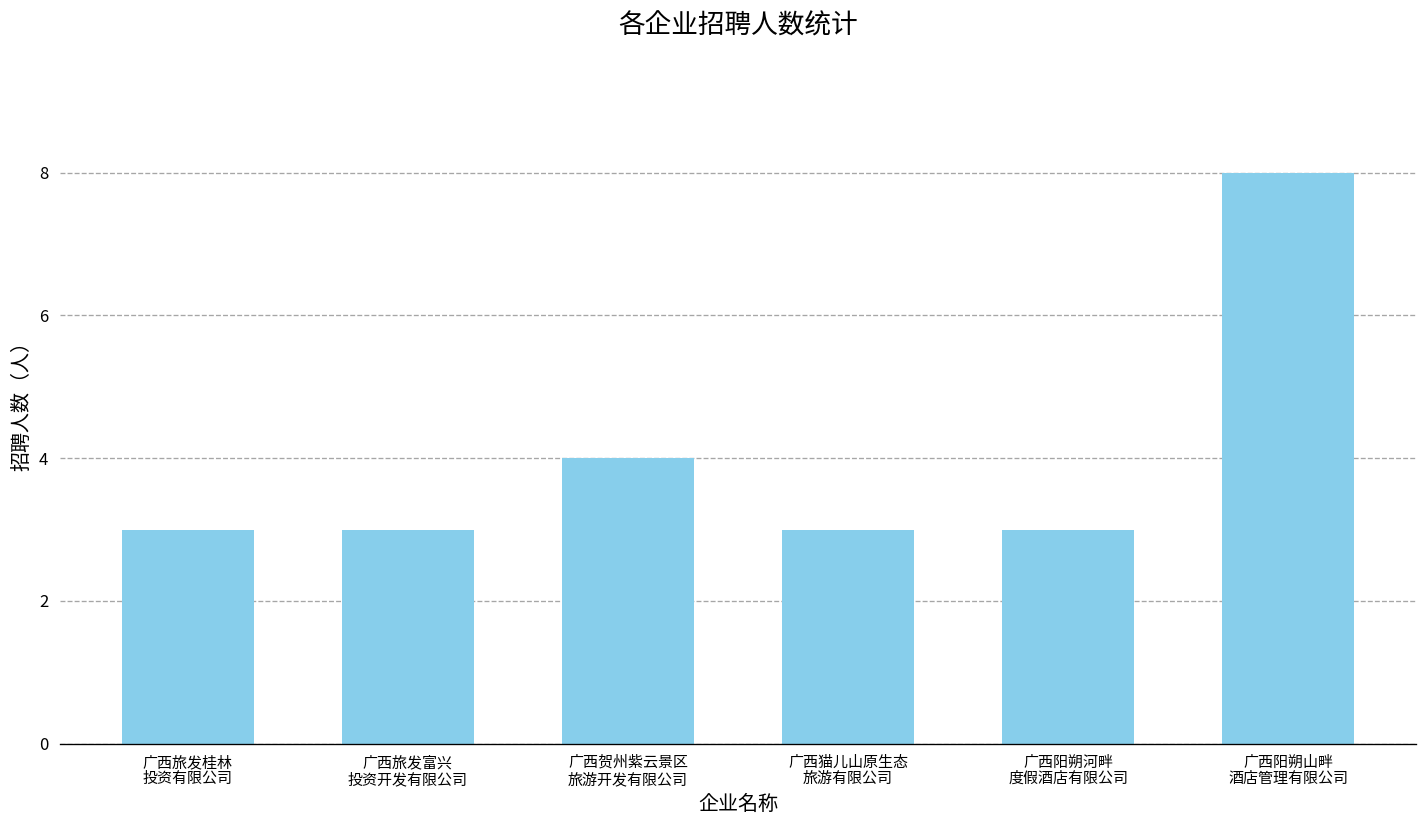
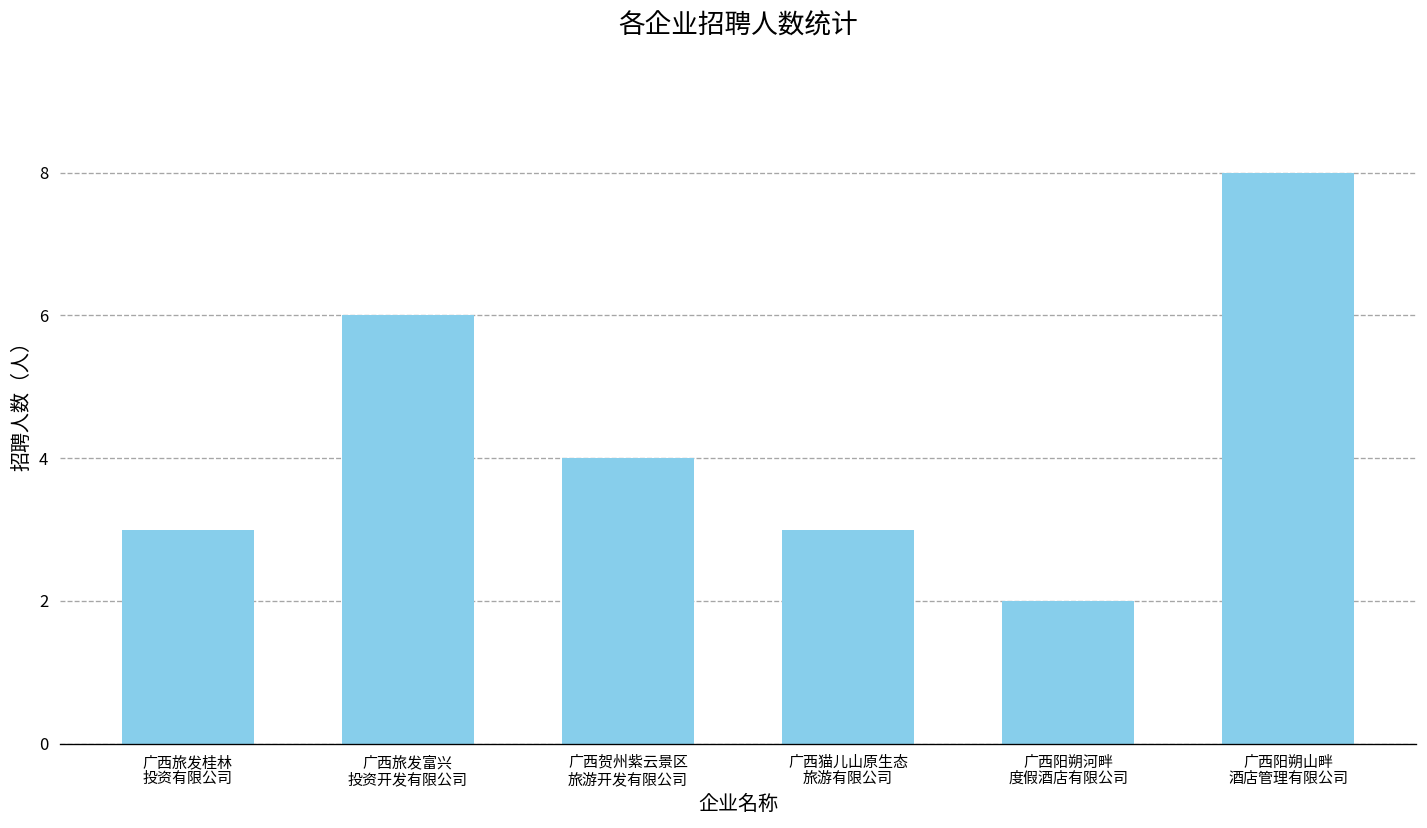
广西旅发富兴 投资开发有限公司: 3 -> 6
广西阳朔河畔 度假酒店有限公司: 3 -> 2
